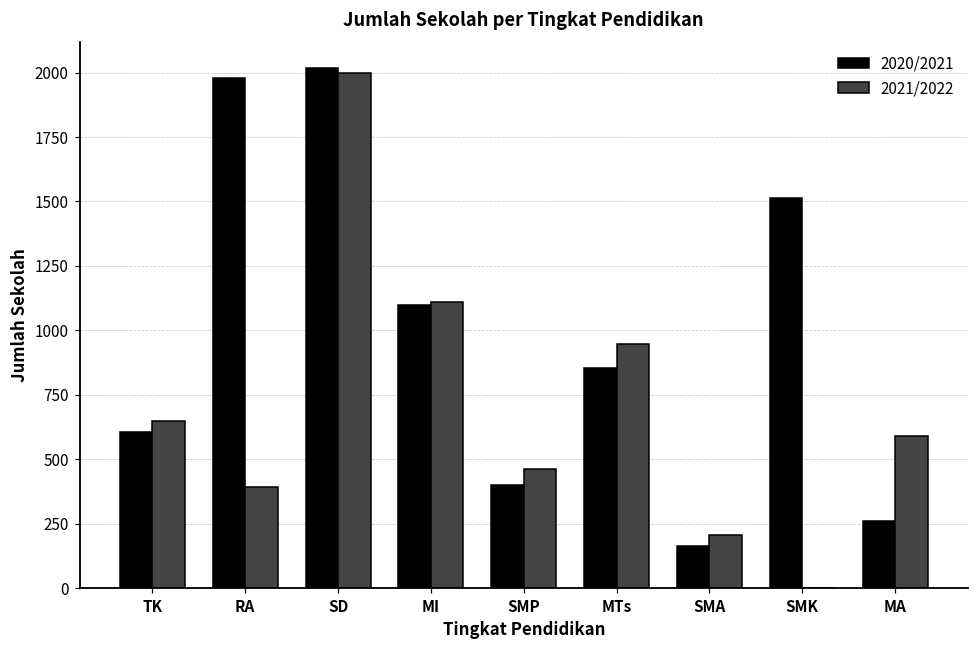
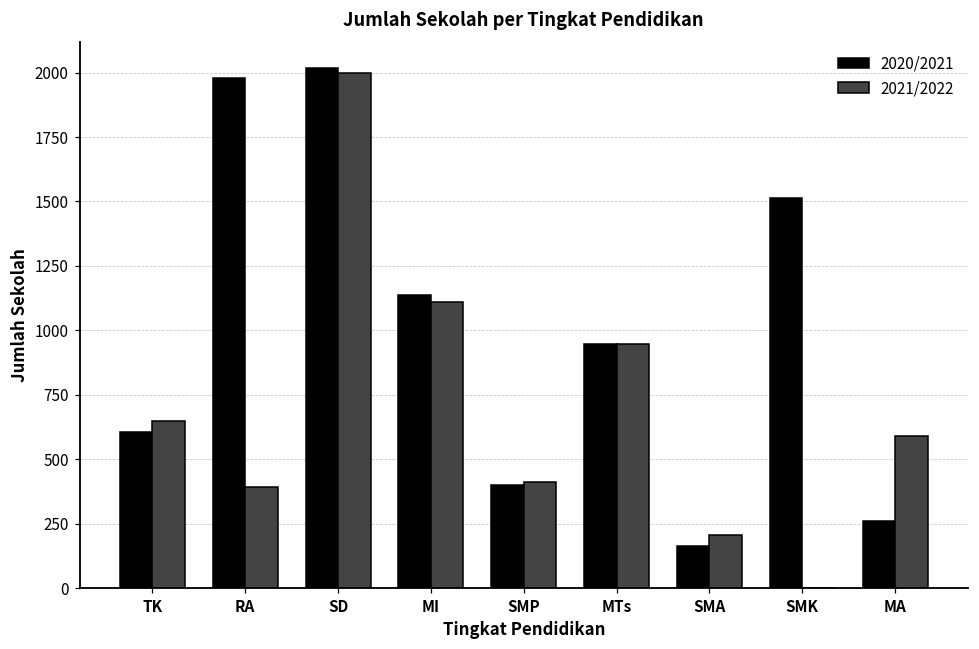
2020/2021, MI: 1100 -> 1140
2021/2022, SMP: 460 -> 410
2020/2021, MTs: 850 -> 950
